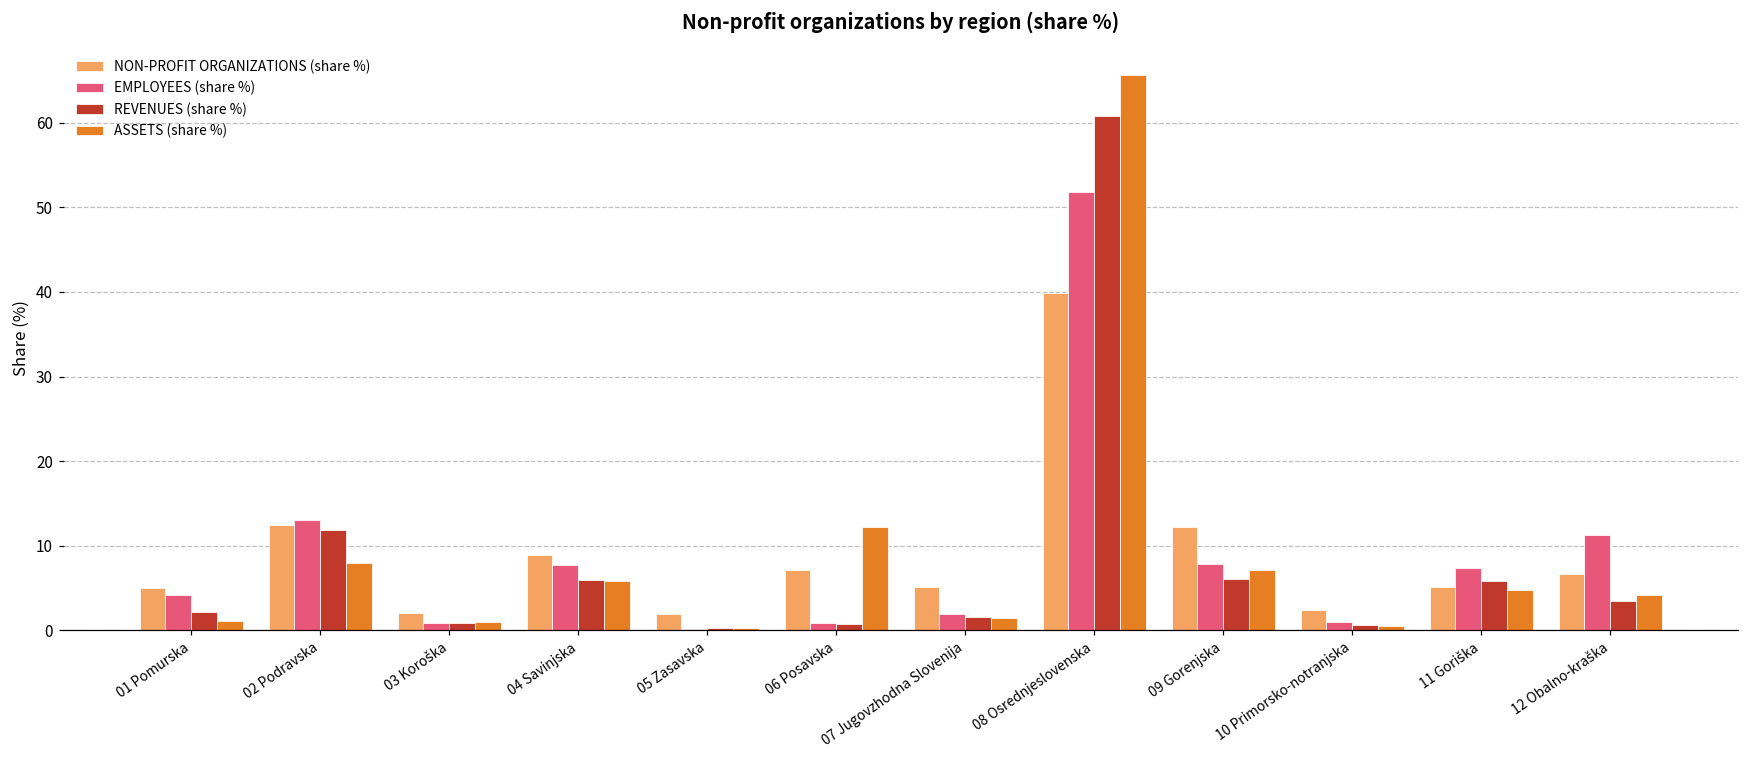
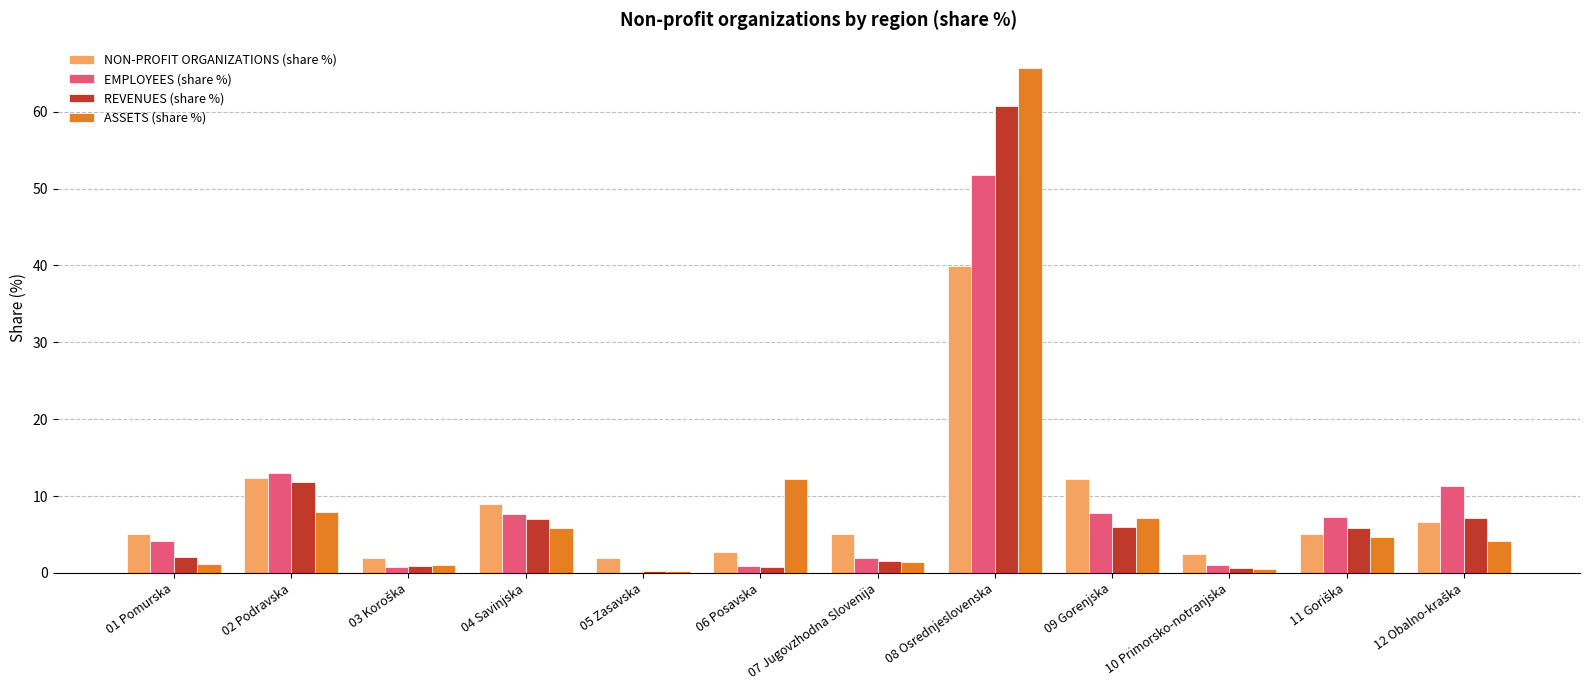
REVENUES (share %), 04 Savinjska: 6 -> 7
NON-PROFIT ORGANIZATIONS (share %), 06 Posavska: 7 -> 3
REVENUES (share %), 12 Obalno-kraška: 4 -> 7
